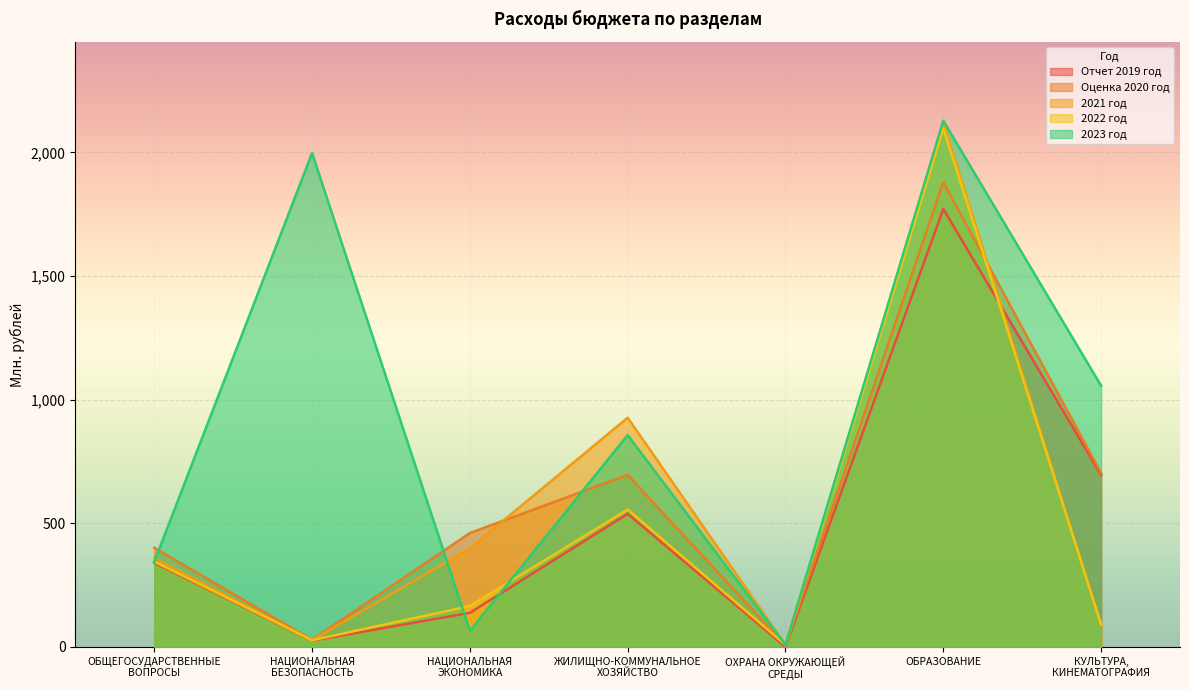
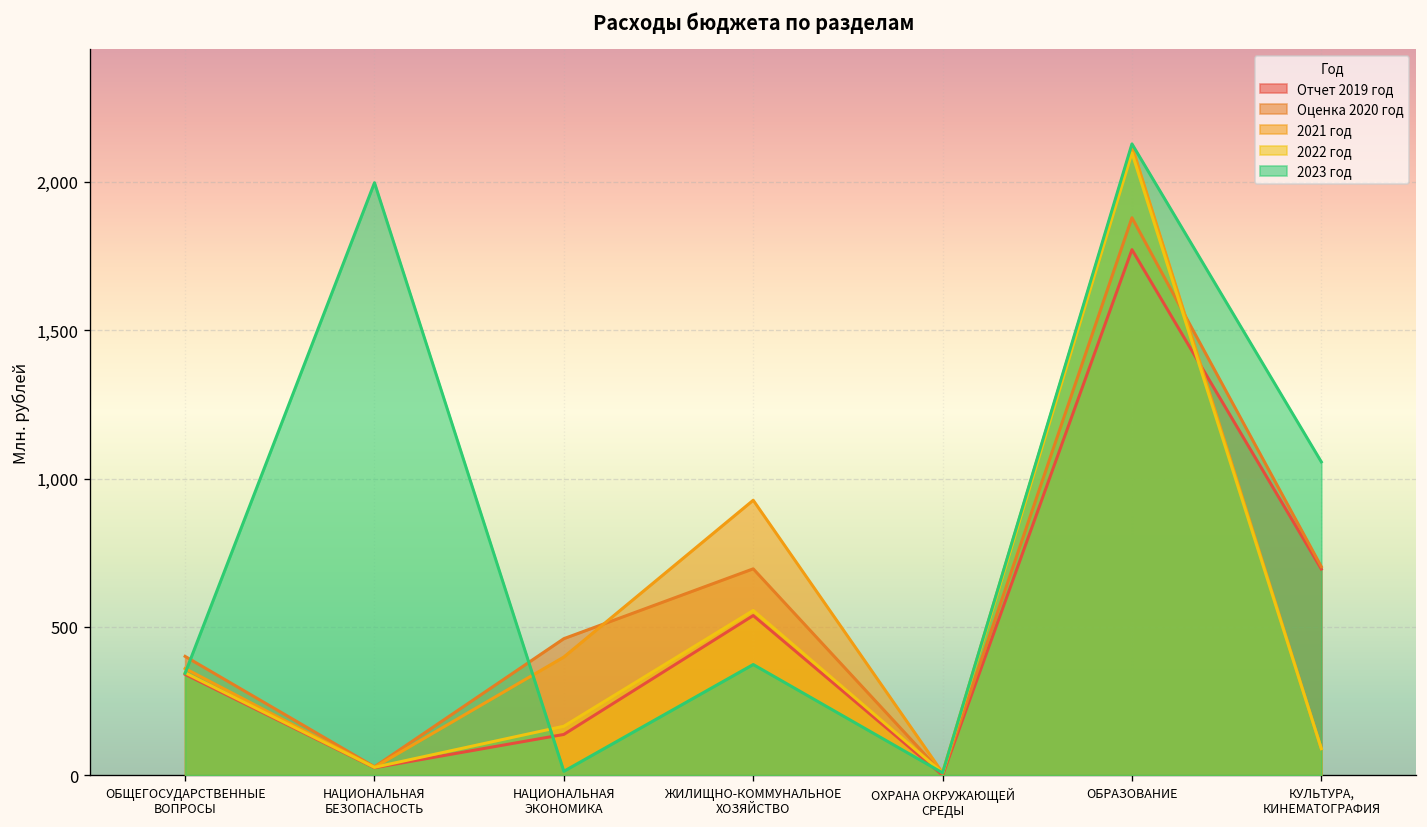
2023 год, НАЦИОНАЛЬНАЯ ЭКОНОМИКА: 70 -> 10
2023 год, ЖИЛИЩНО-КОММУНАЛЬНОЕ ХОЗЯЙСТВО: 860 -> 370
